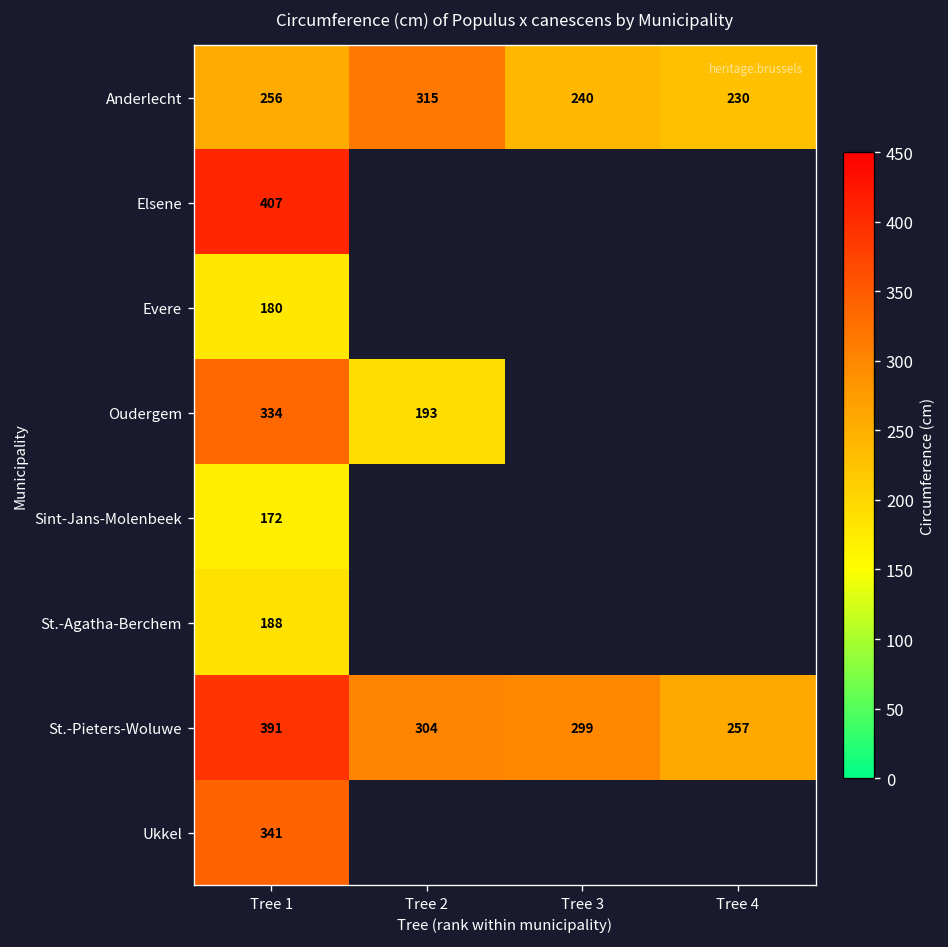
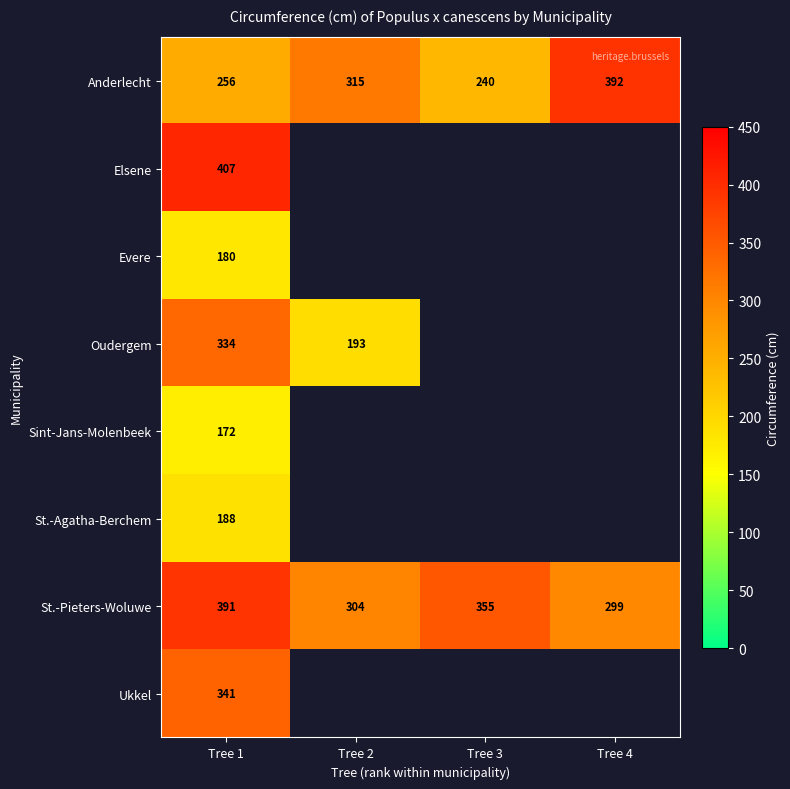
Anderlecht, Tree 4: 230 -> 392
St.-Pieters-Woluwe, Tree 3: 299 -> 355
St.-Pieters-Woluwe, Tree 4: 257 -> 299
